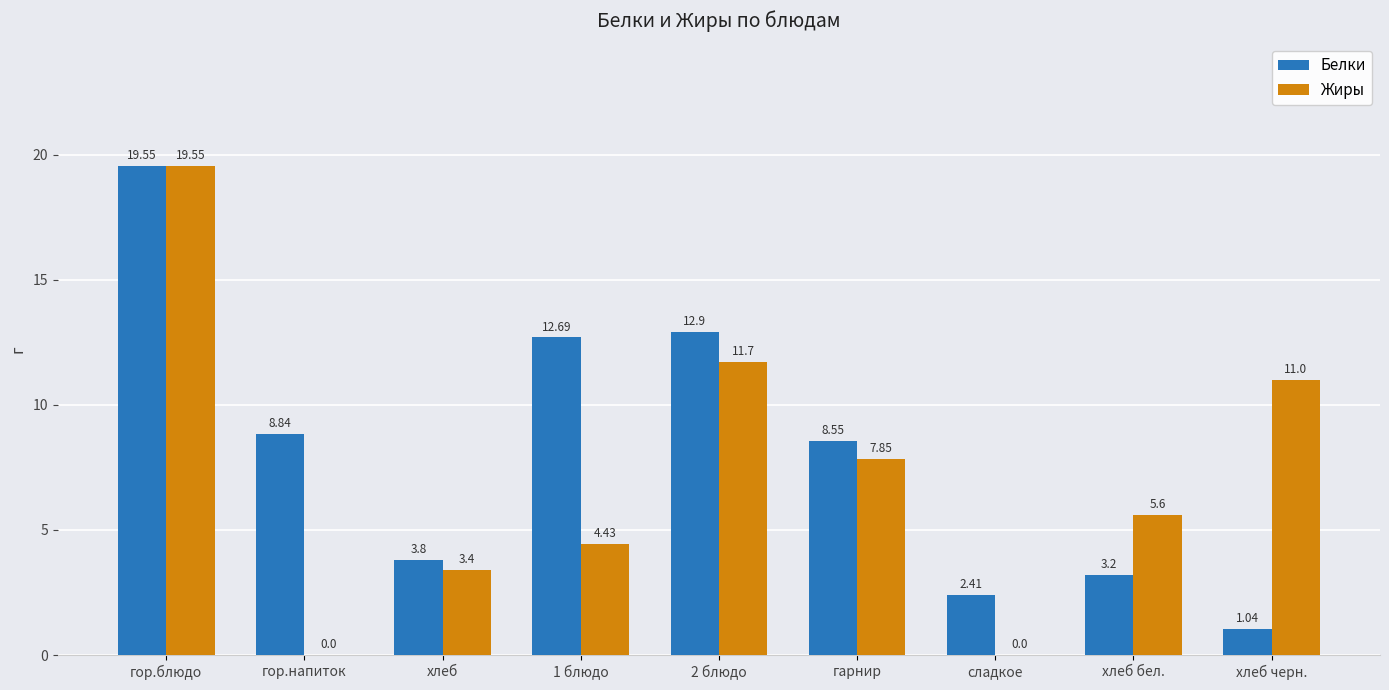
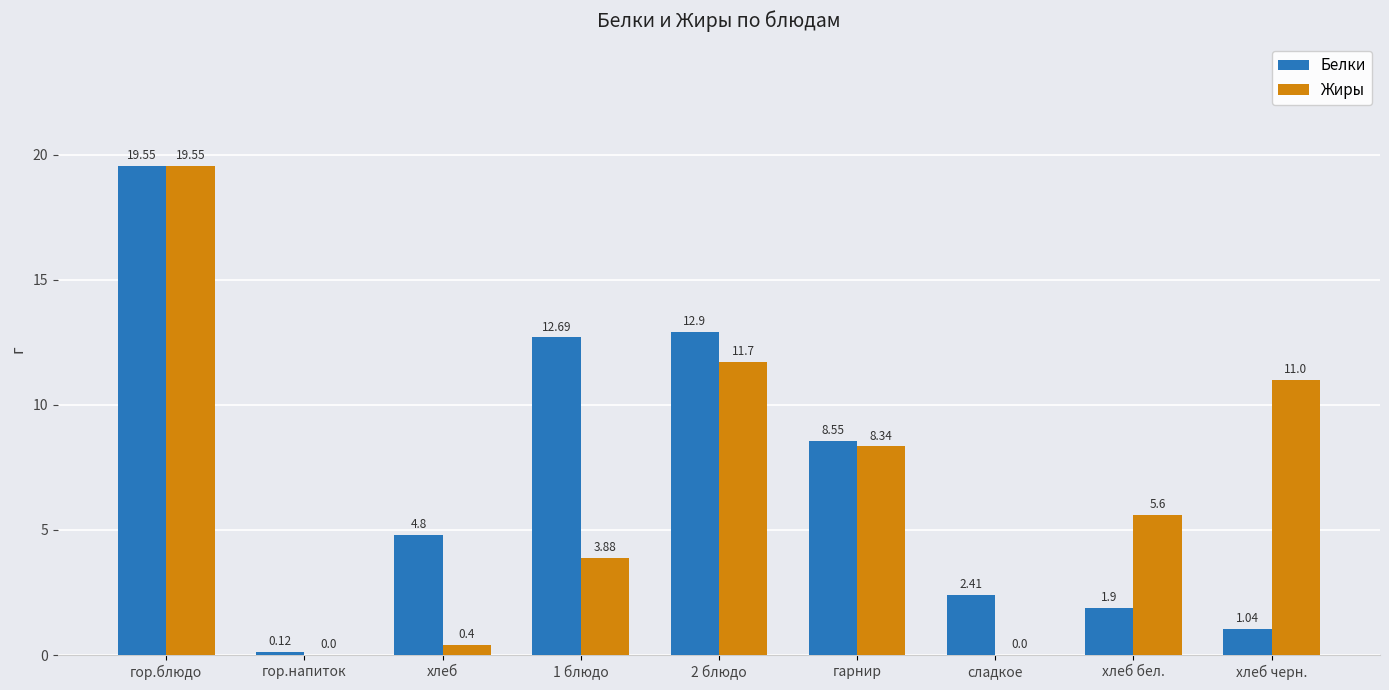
Белки, гор.напиток: 8.84 -> 0.12
Белки, хлеб: 3.8 -> 4.8
Жиры, хлеб: 3.4 -> 0.4
Жиры, 1 блюдо: 4.43 -> 3.88
Жиры, гарнир: 7.85 -> 8.34
Белки, хлеб бел.: 3.2 -> 1.9
